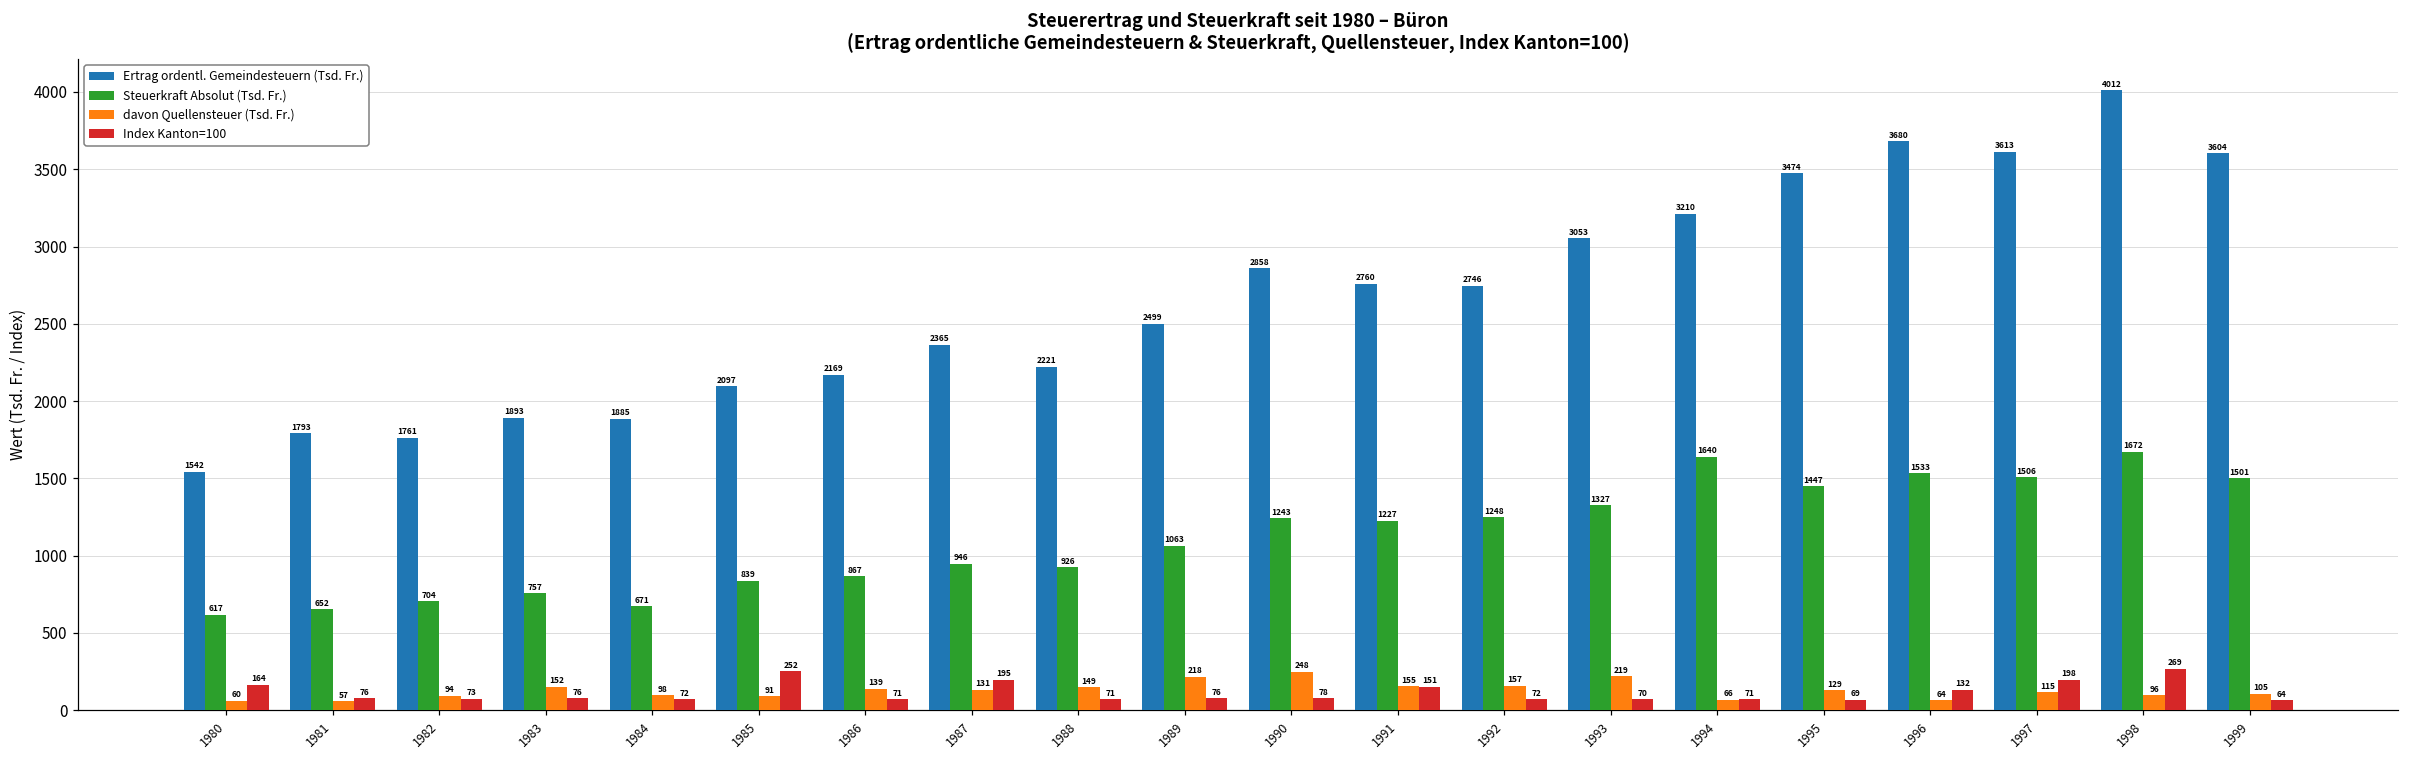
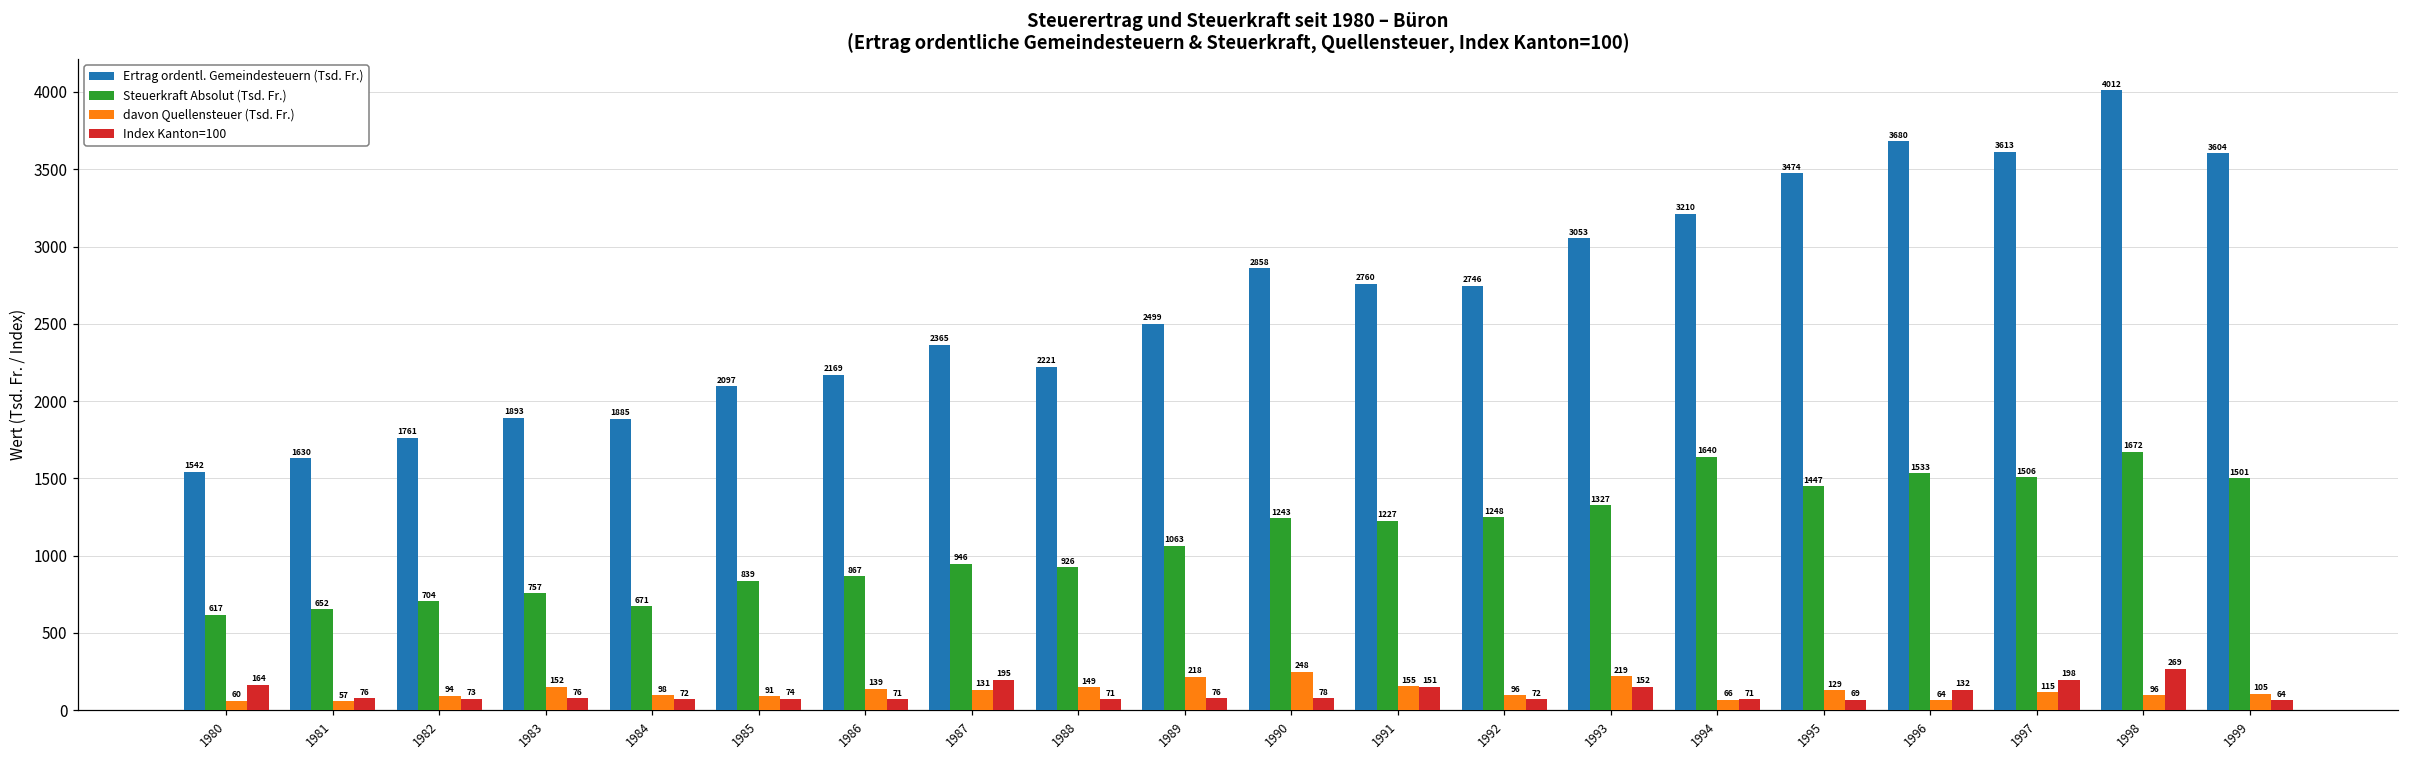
Ertrag ordentl. Gemeindesteuern (Tsd. Fr.), 1981: 1793 -> 1630
Index Kanton=100, 1985: 252 -> 74
davon Quellensteuer (Tsd. Fr.), 1992: 157 -> 96
Index Kanton=100, 1993: 70 -> 152
